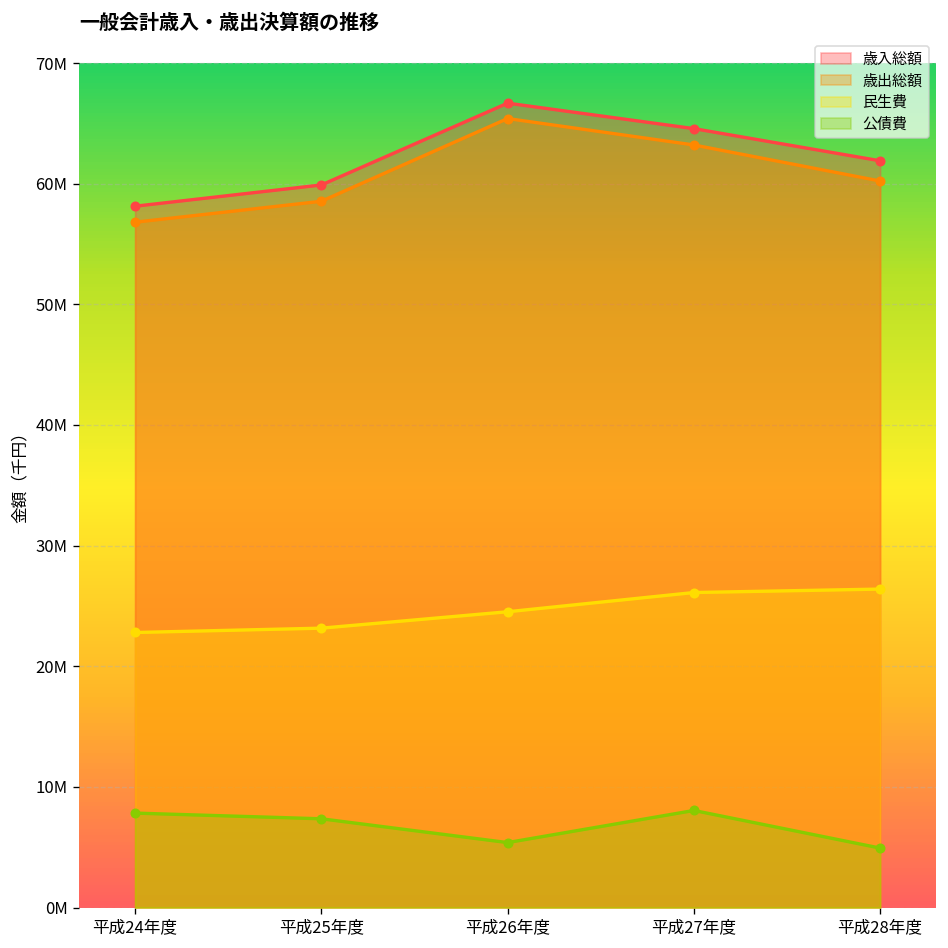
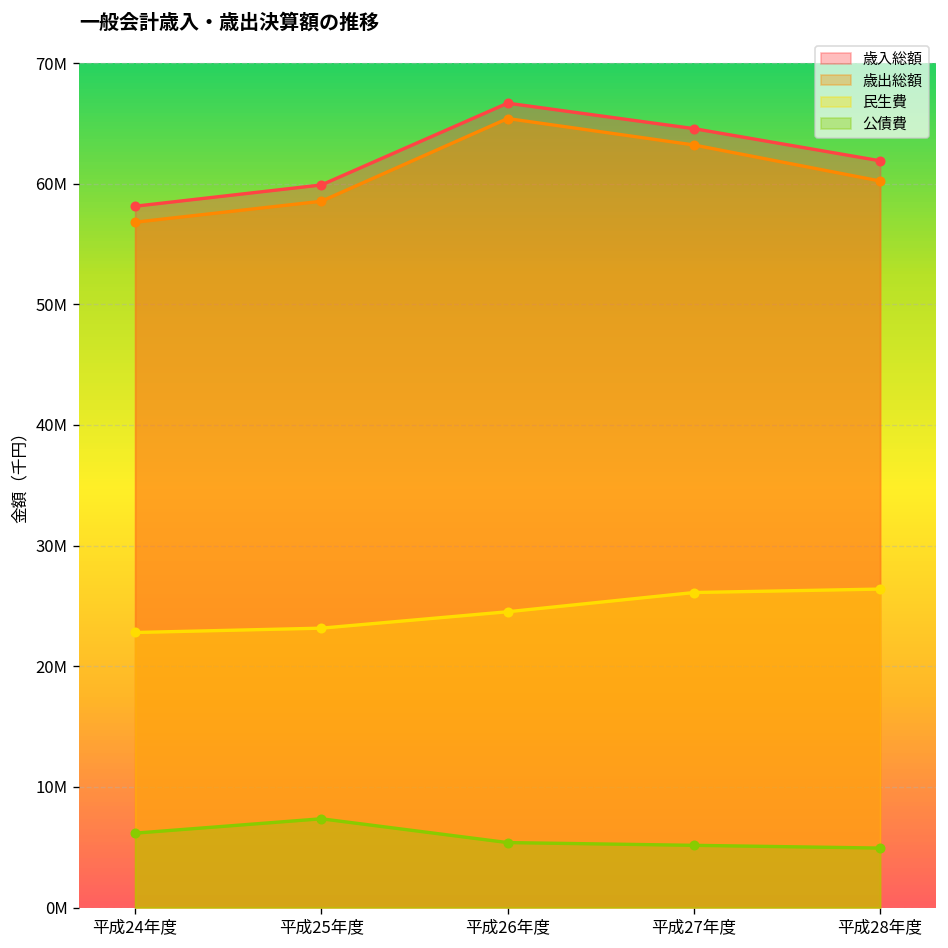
公債費, 平成24年度: 7800000 -> 6200000
公債費, 平成27年度: 8000000 -> 5200000
